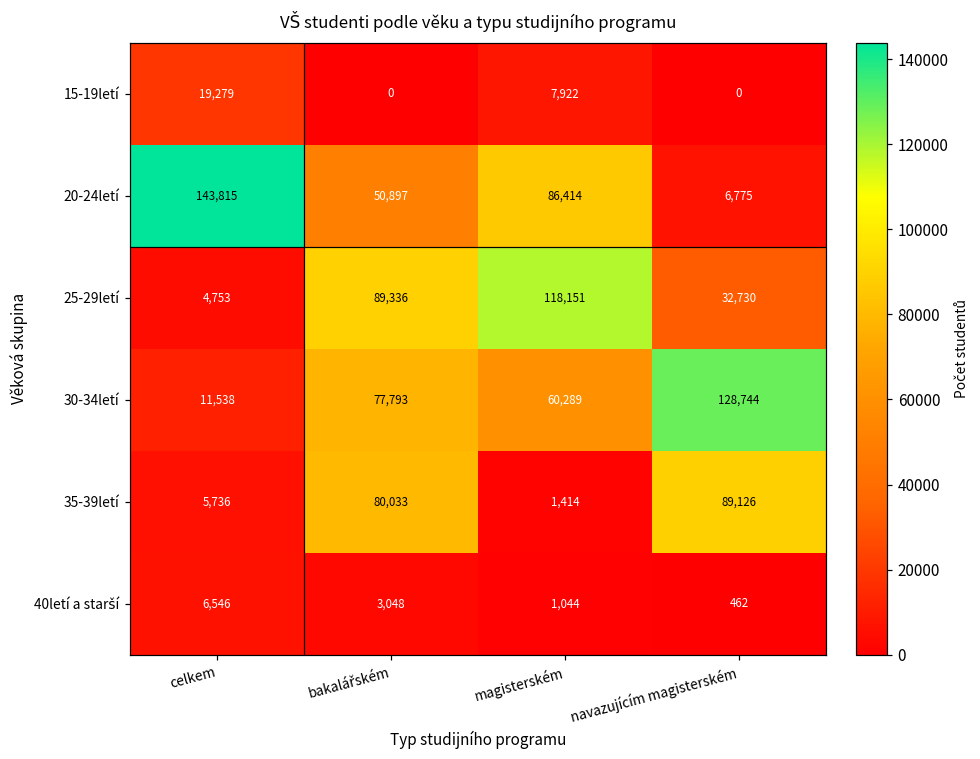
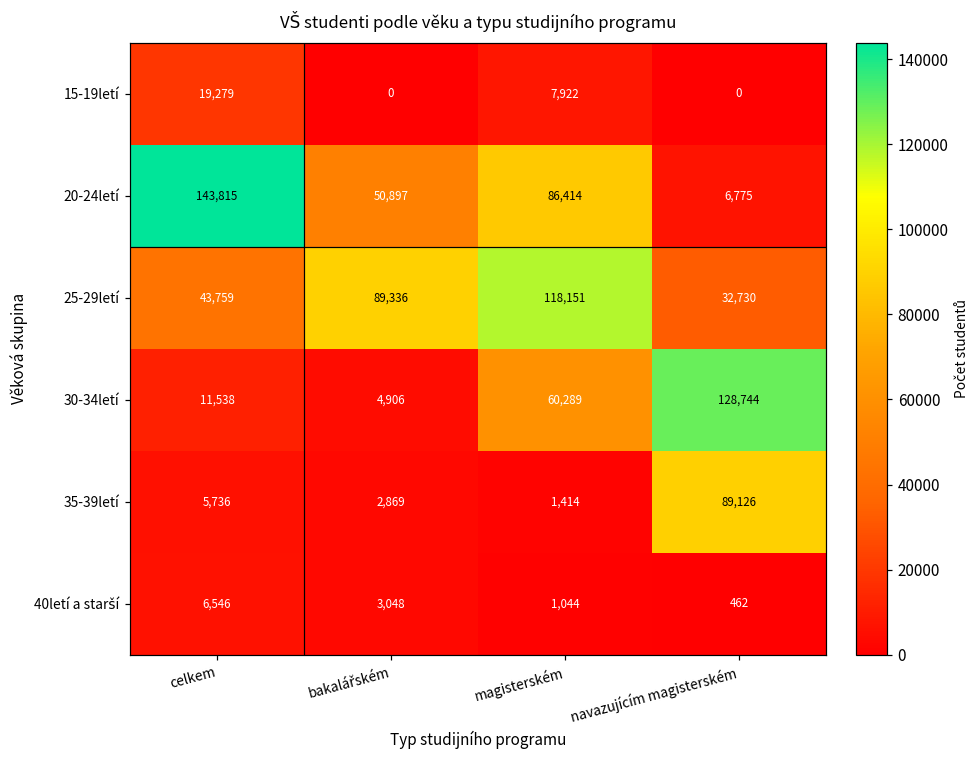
25-29letí, celkem: 4,753 -> 43,759
30-34letí, bakalářském: 77,793 -> 4,906
35-39letí, bakalářském: 80,033 -> 2,869
